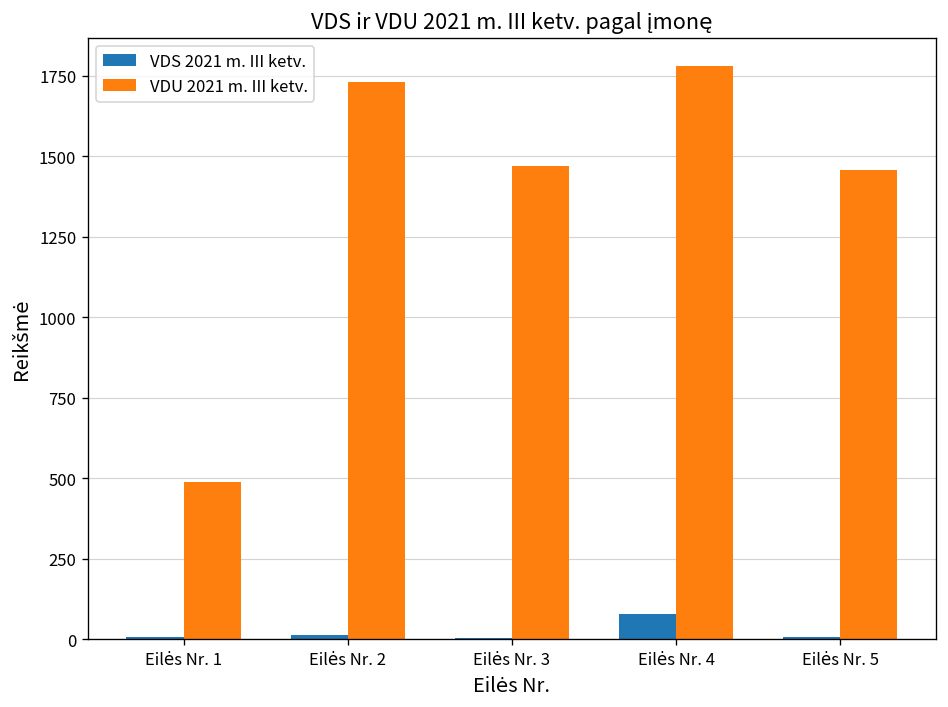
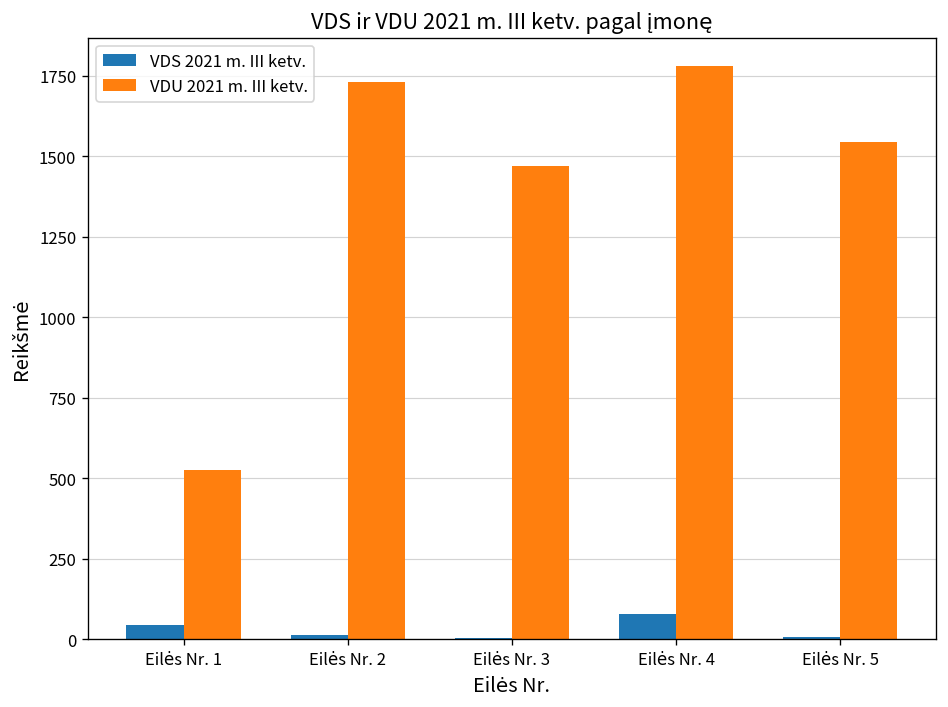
VDS 2021 m. III ketv., Eilės Nr. 1: 10 -> 40
VDU 2021 m. III ketv., Eilės Nr. 1: 490 -> 520
VDU 2021 m. III ketv., Eilės Nr. 5: 1460 -> 1540
